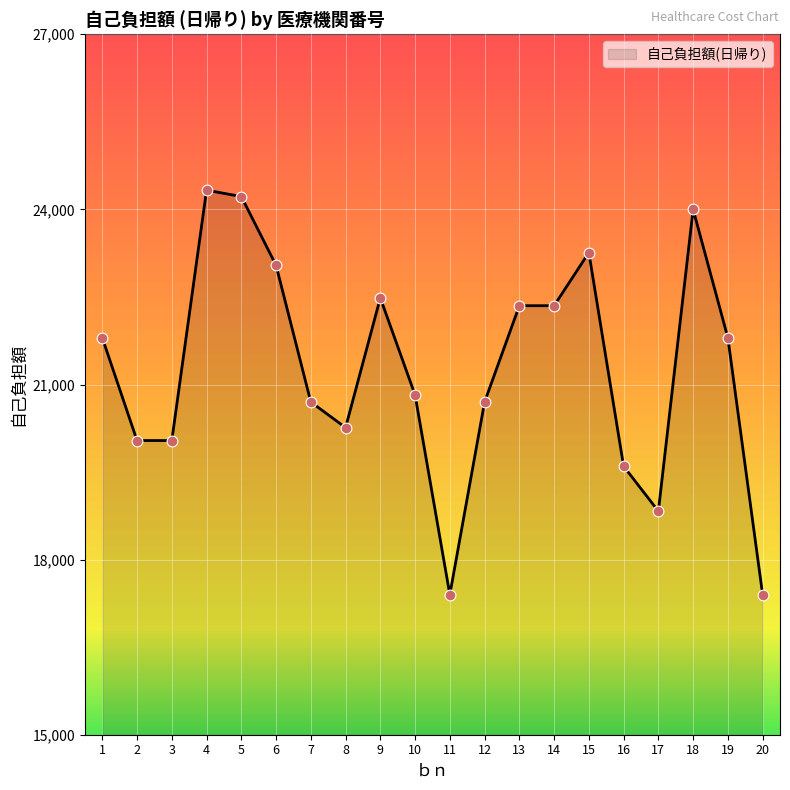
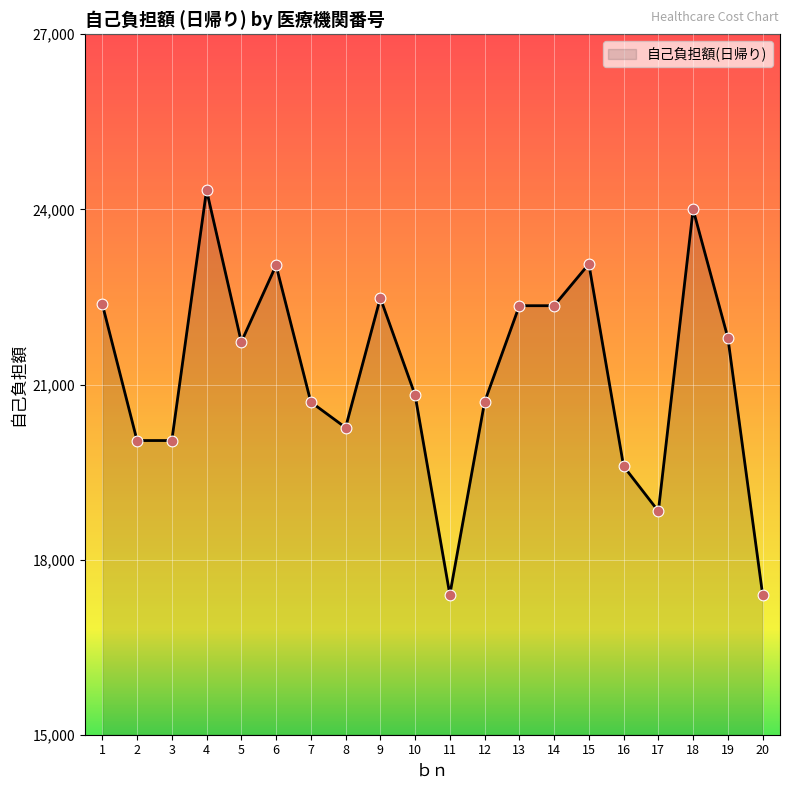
1: 21,800 -> 22,400
5: 24,200 -> 21,700
15: 23,300 -> 23,100
